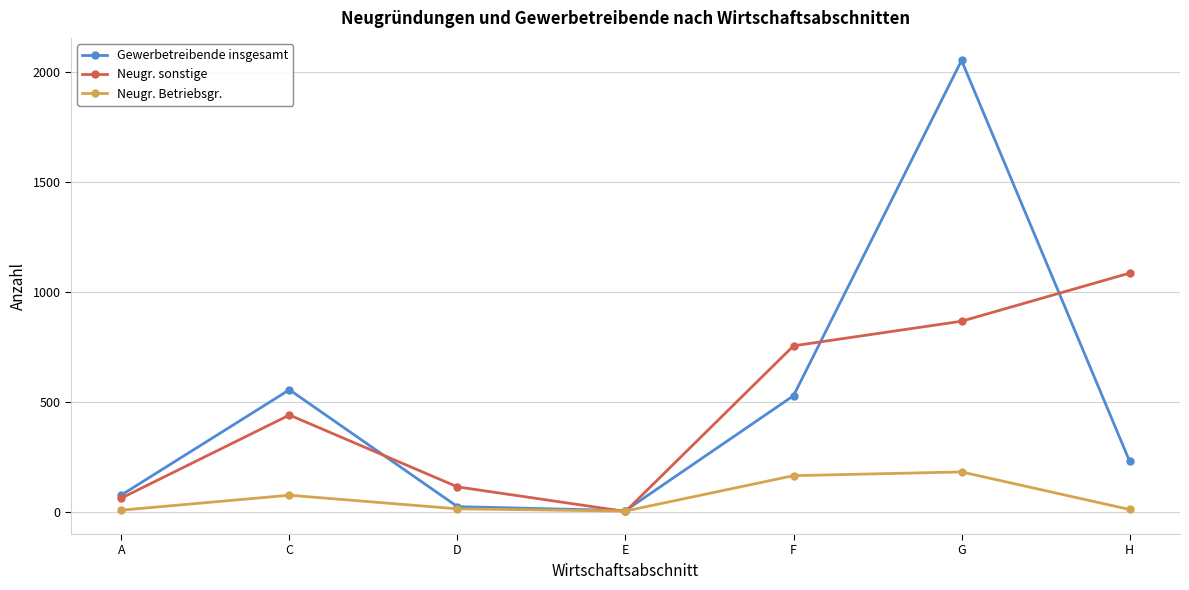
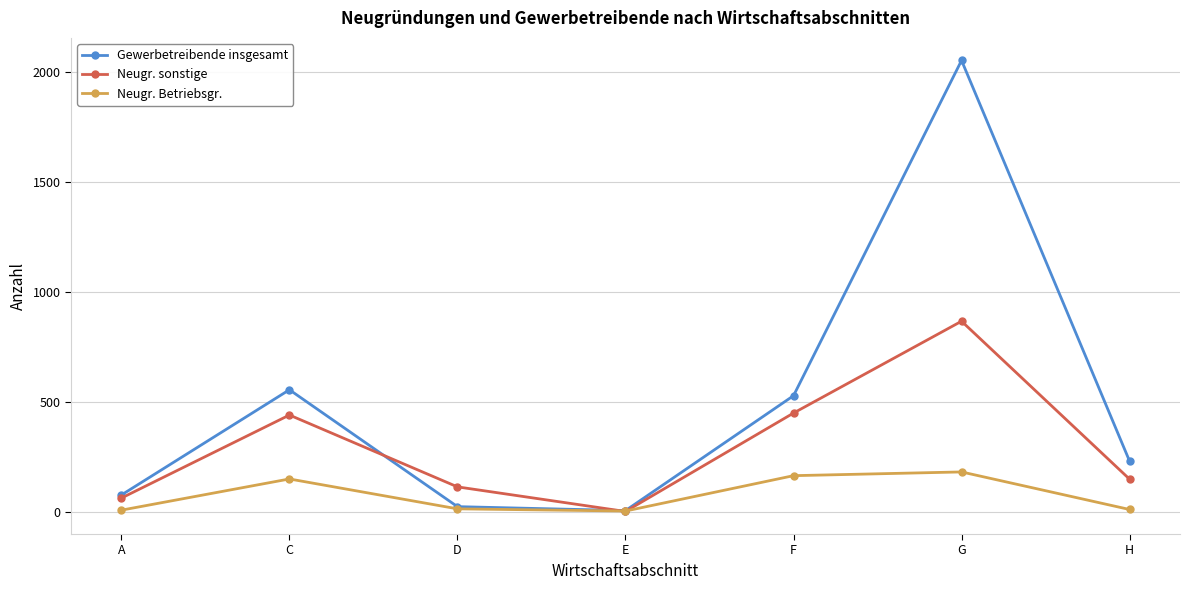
Neugr. Betriebsgr., C: 80 -> 150
Neugr. sonstige, F: 760 -> 450
Neugr. sonstige, H: 1090 -> 150
